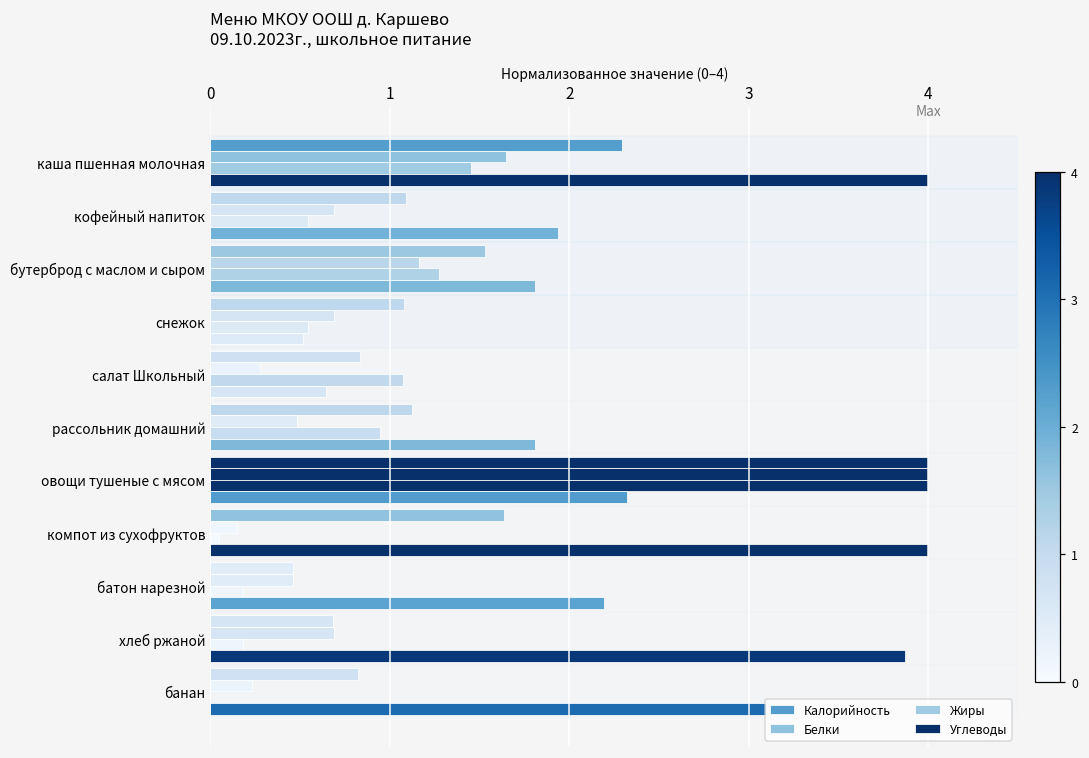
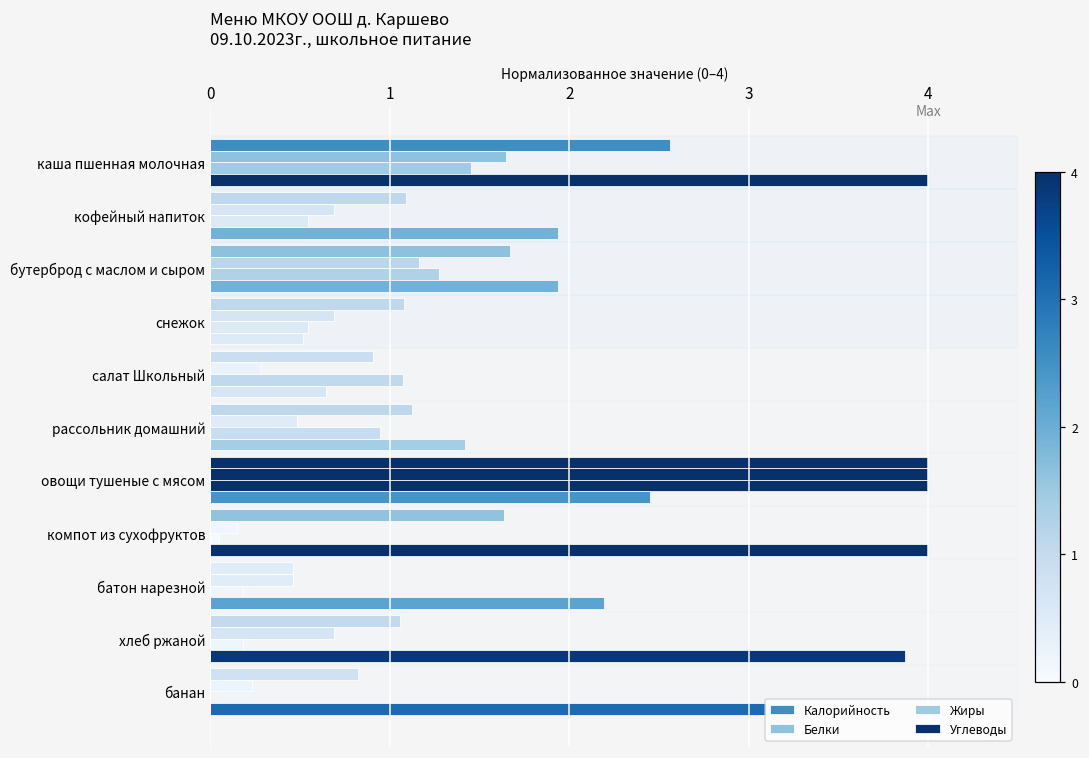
Калорийность, каша пшенная молочная: 2.30 -> 2.56
Калорийность, бутерброд с маслом и сыром: 1.53 -> 1.67
Углеводы, бутерброд с маслом и сыром: 1.81 -> 1.94
Калорийность, салат Школьный: 0.83 -> 0.90
Углеводы, рассольник домашний: 1.81 -> 1.42
Углеводы, овощи тушеные с мясом: 2.32 -> 2.45
Калорийность, хлеб ржаной: 0.68 -> 1.06
